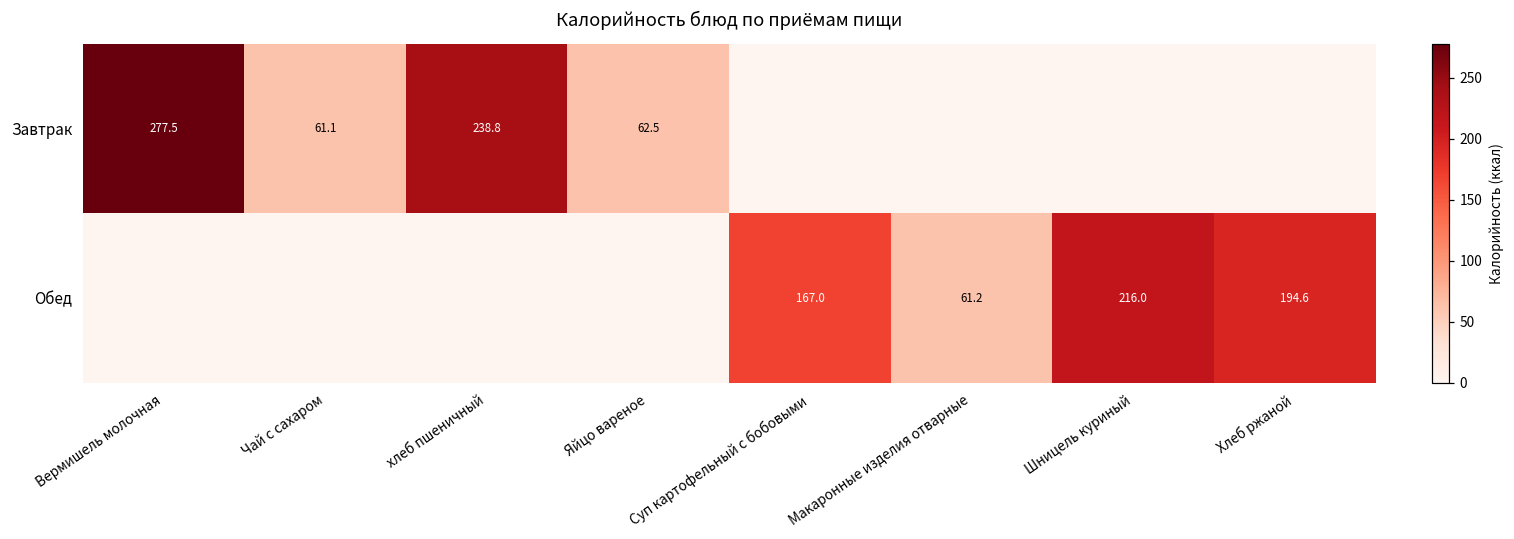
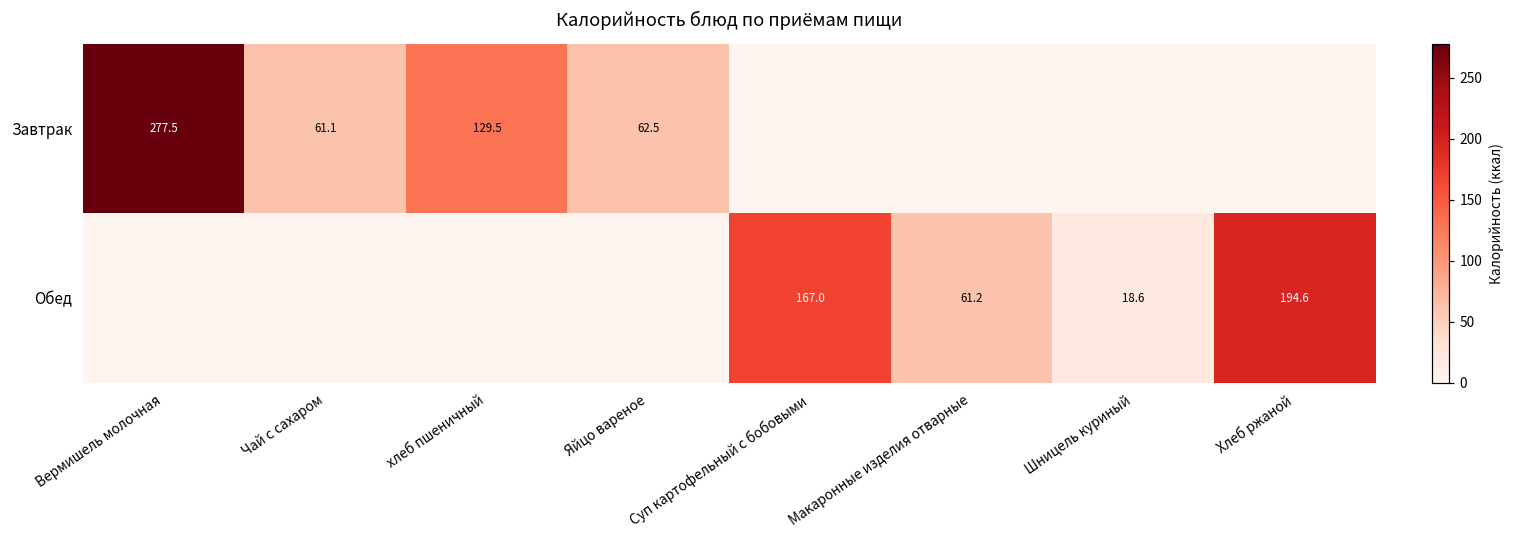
Завтрак, хлеб пшеничный: 238.8 -> 129.5
Обед, Шницель куриный: 216.0 -> 18.6
